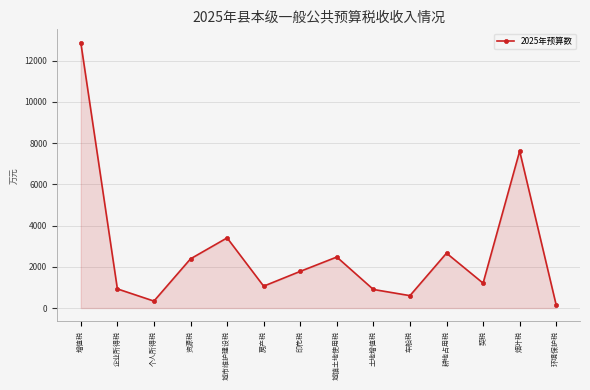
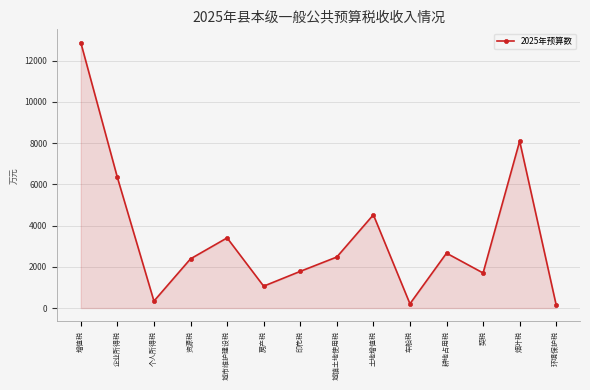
企业所得税: 900 -> 6300
土地增值税: 900 -> 4500
车船税: 600 -> 200
契税: 1200 -> 1700
烟叶税: 7600 -> 8100
